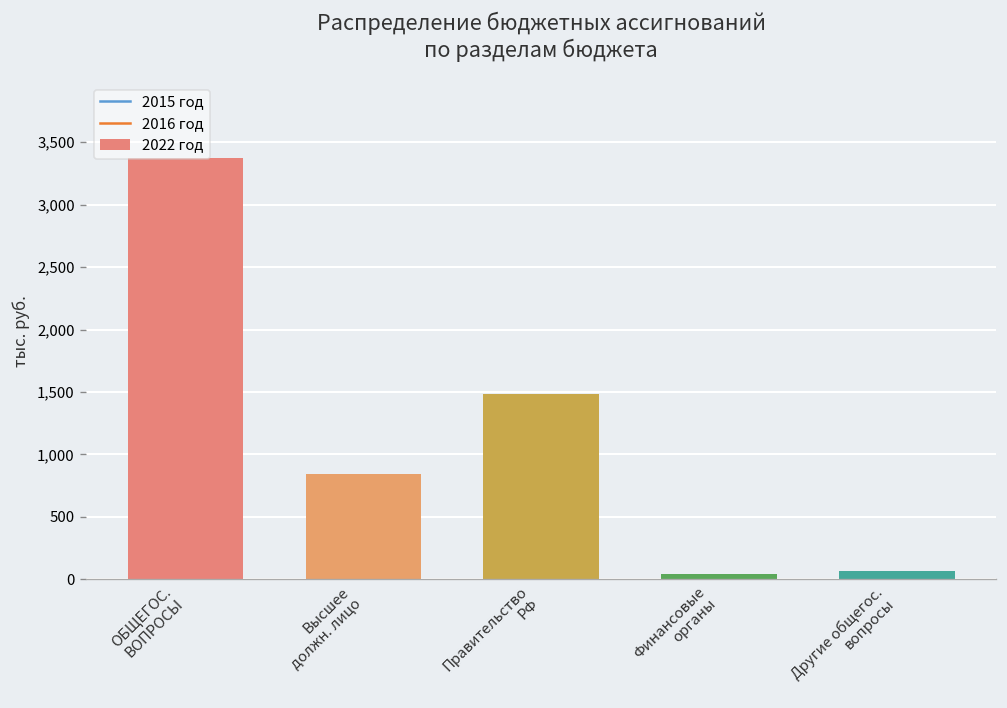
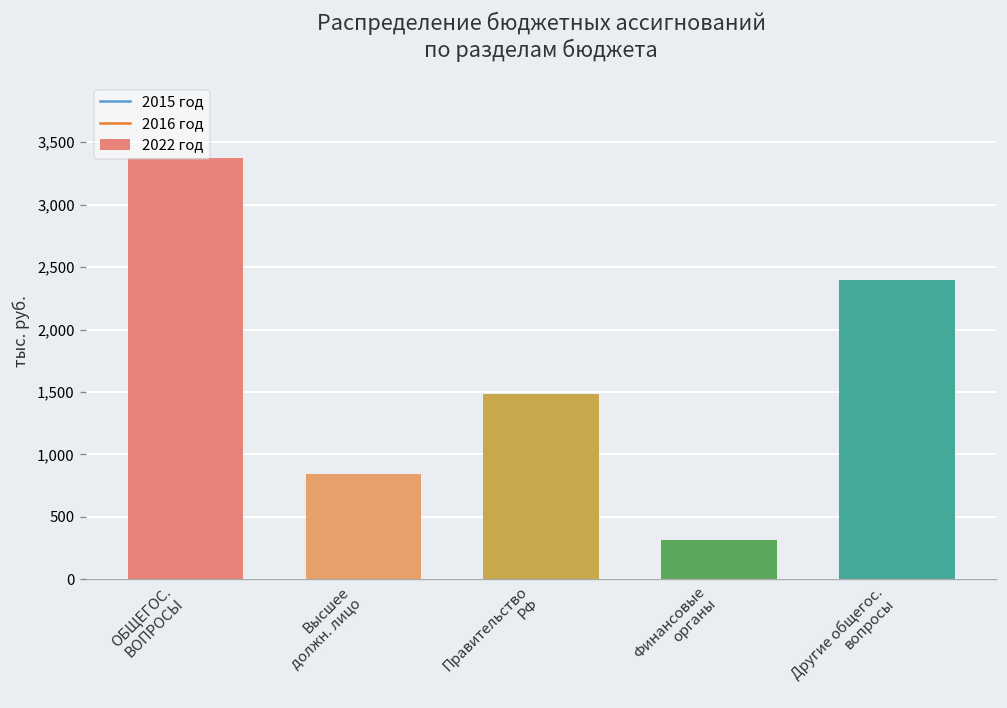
Финансовые органы: 40 -> 310
Другие общегос. вопросы: 70 -> 2,400
